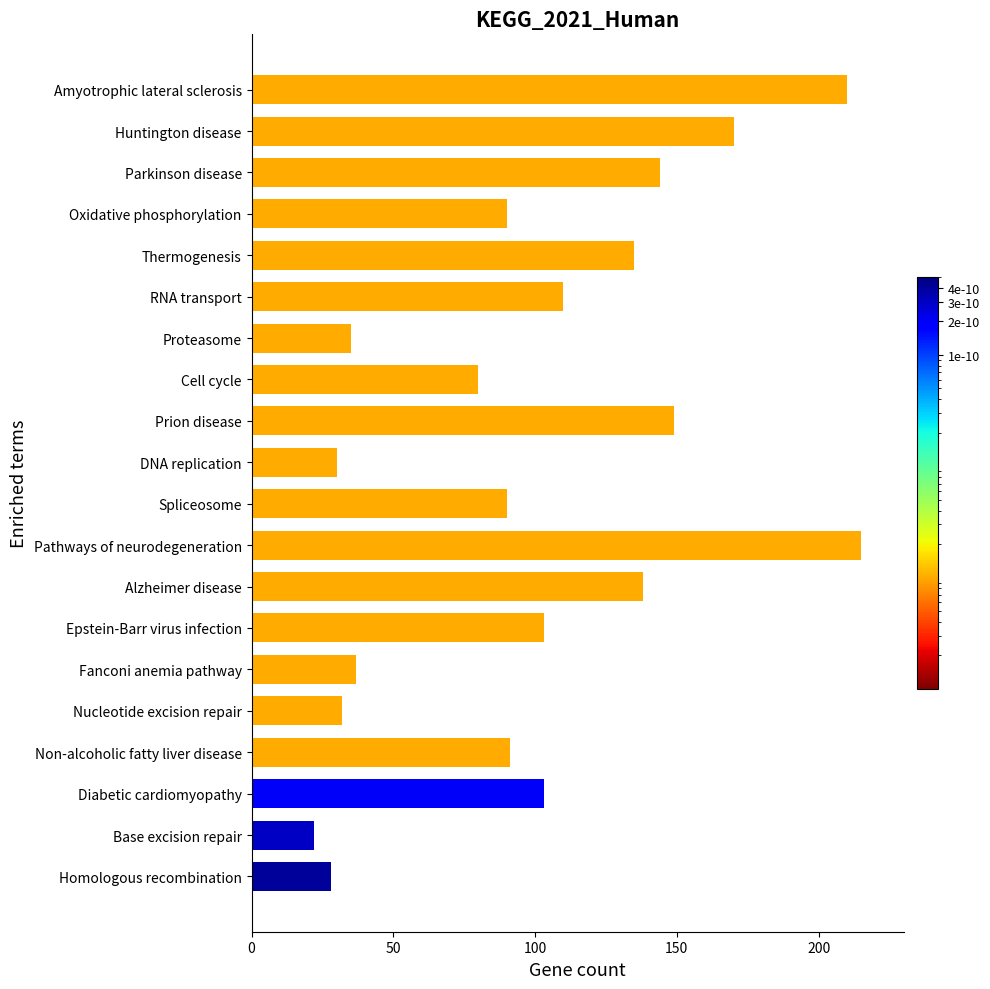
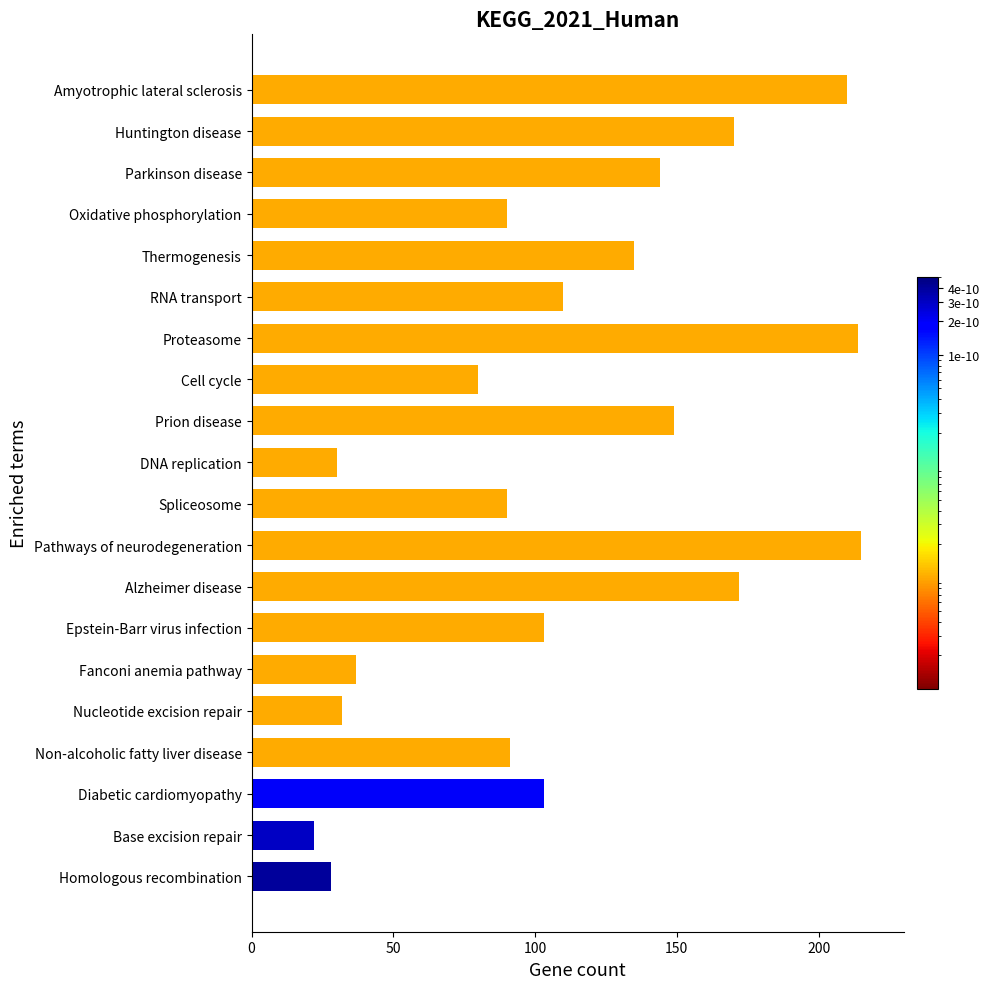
Proteasome: 35 -> 214
Alzheimer disease: 138 -> 172
